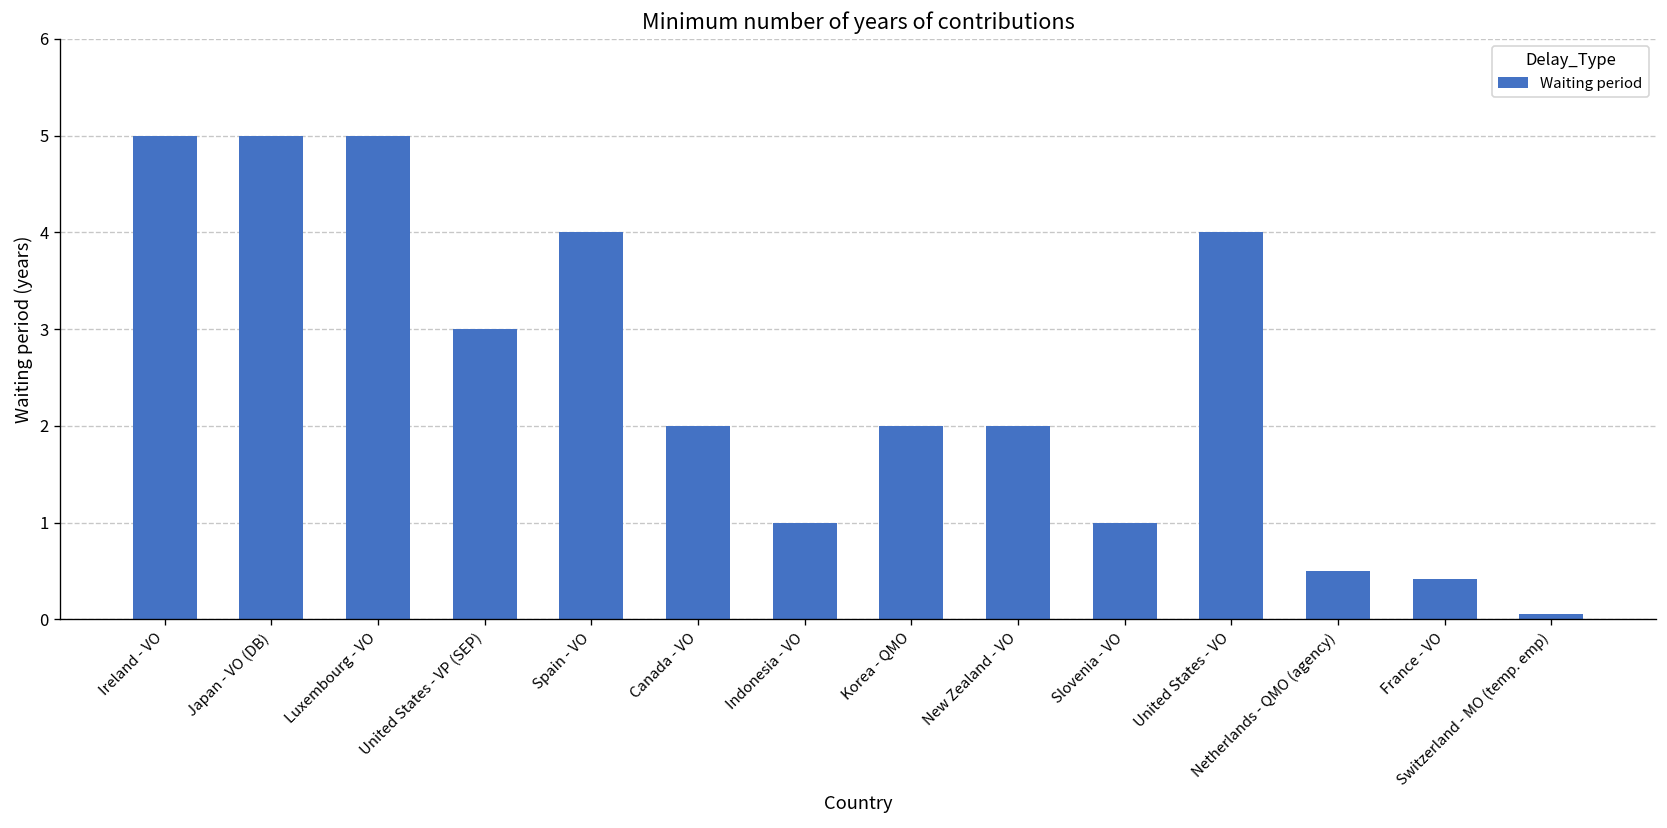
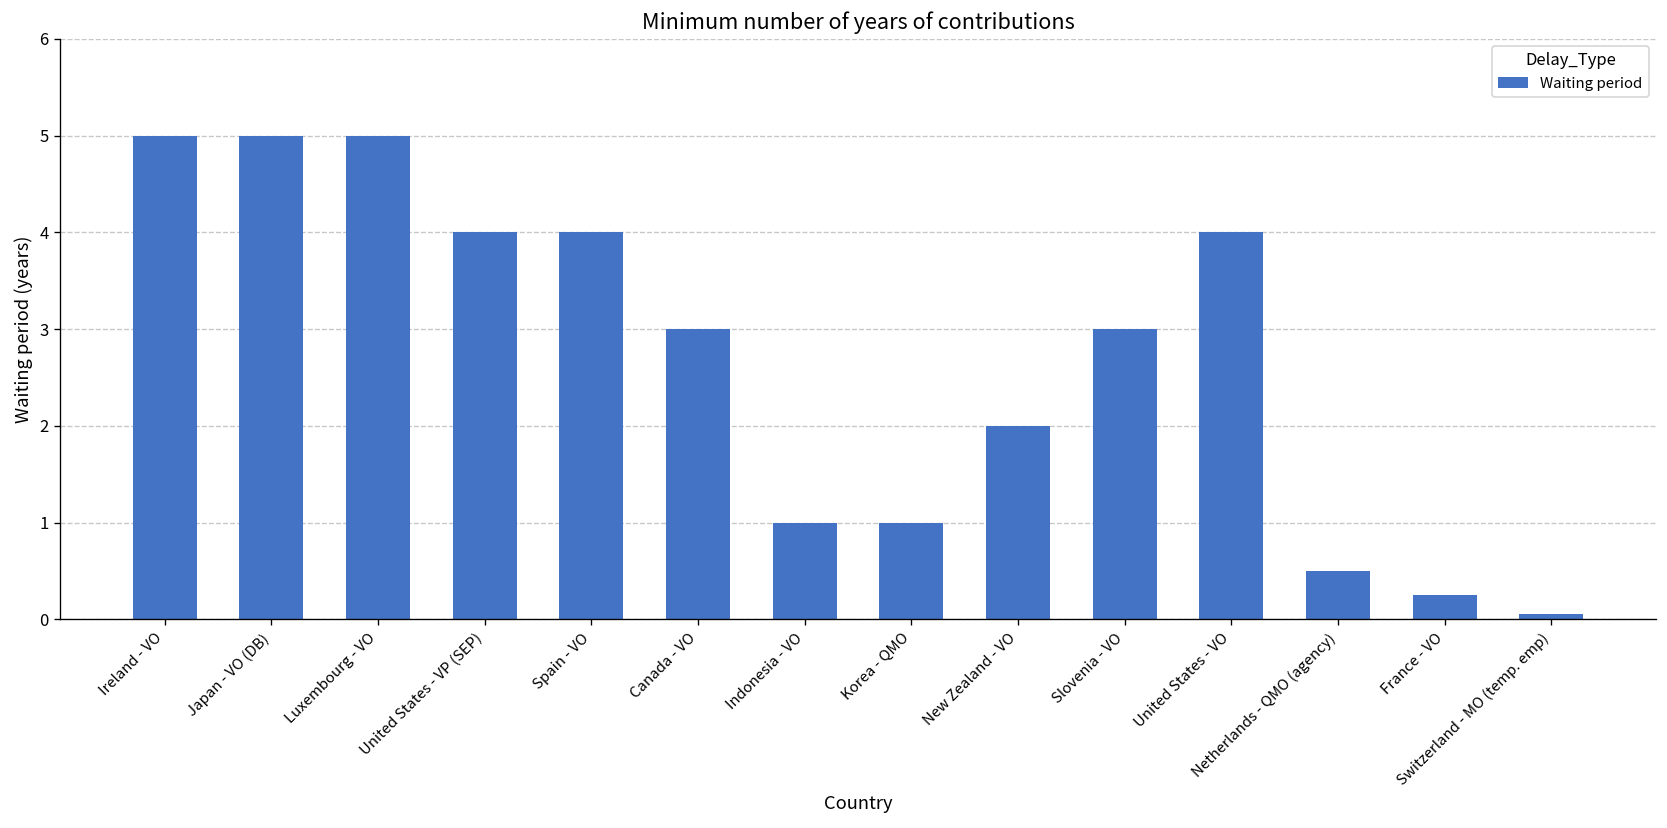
United States - VP (SEP): 3 -> 4
Canada - VO: 2 -> 3
Korea - QMO: 2 -> 1
Slovenia - VO: 1 -> 3
France - VO: 0.4 -> 0.3
